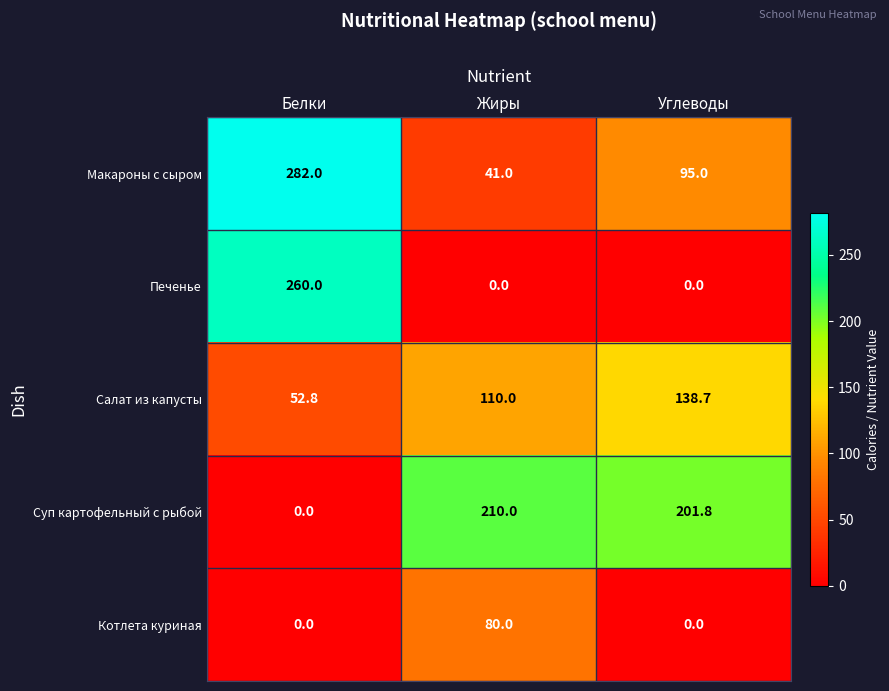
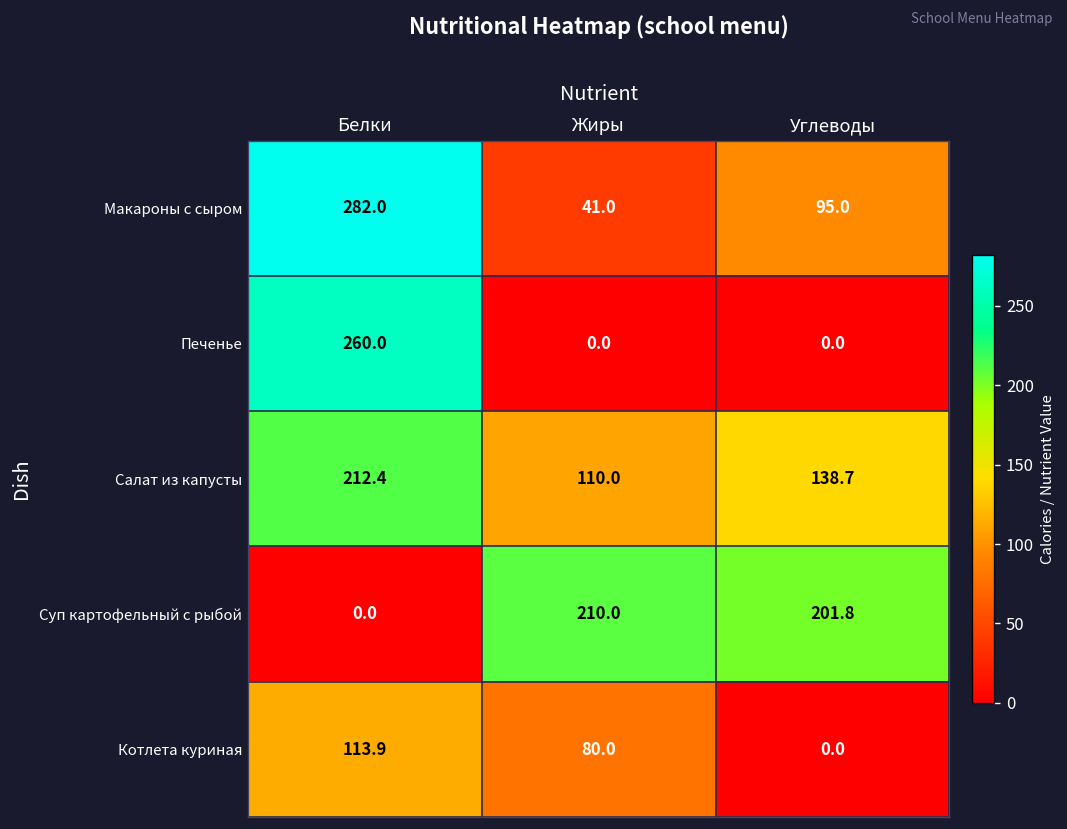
Салат из капусты, Белки: 52.8 -> 212.4
Котлета куриная, Белки: 0.0 -> 113.9
